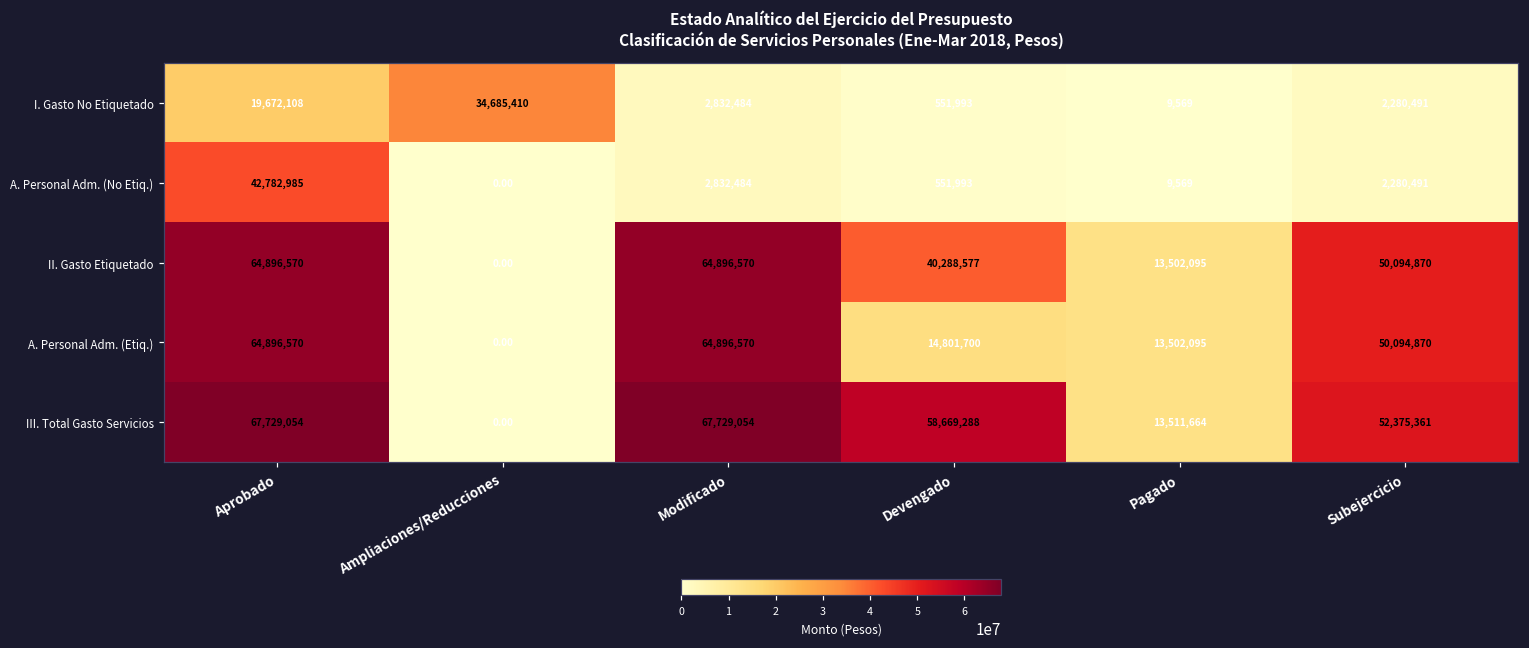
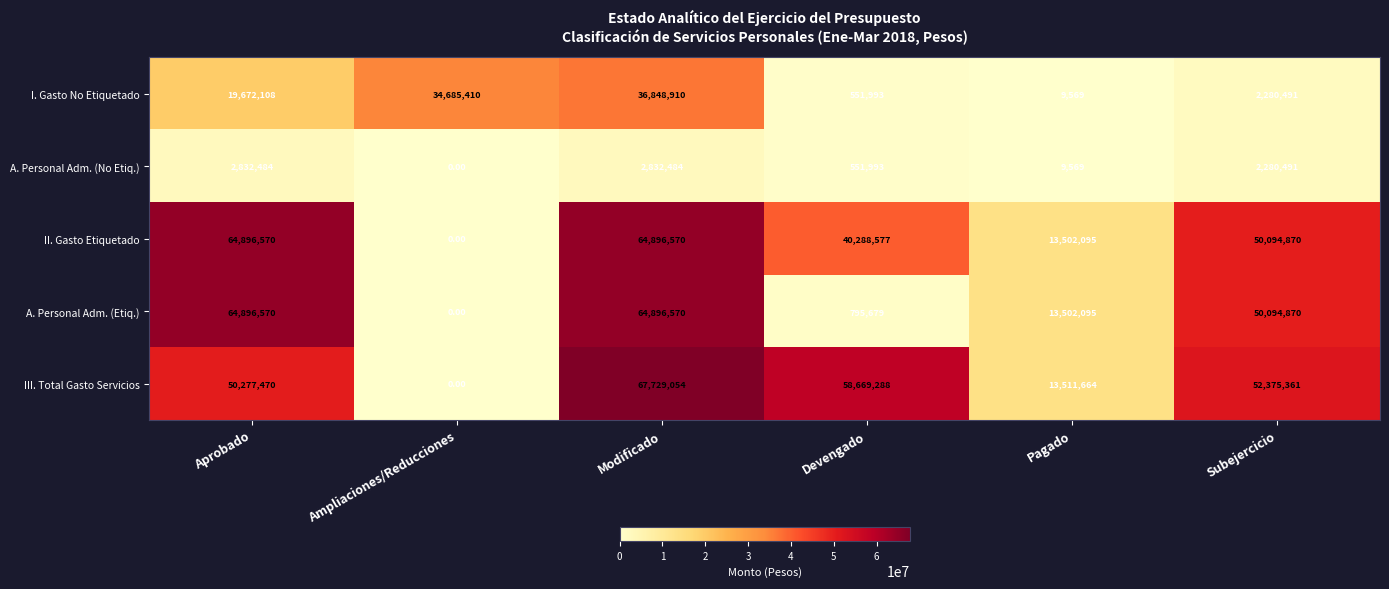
I. Gasto No Etiquetado, Modificado: 2,832,484 -> 36,848,910
A. Personal Adm. (No Etiq.), Aprobado: 42,782,985 -> 2,832,484
A. Personal Adm. (Etiq.), Devengado: 14,801,700 -> 795,679
III. Total Gasto Servicios, Aprobado: 67,729,054 -> 50,277,470
